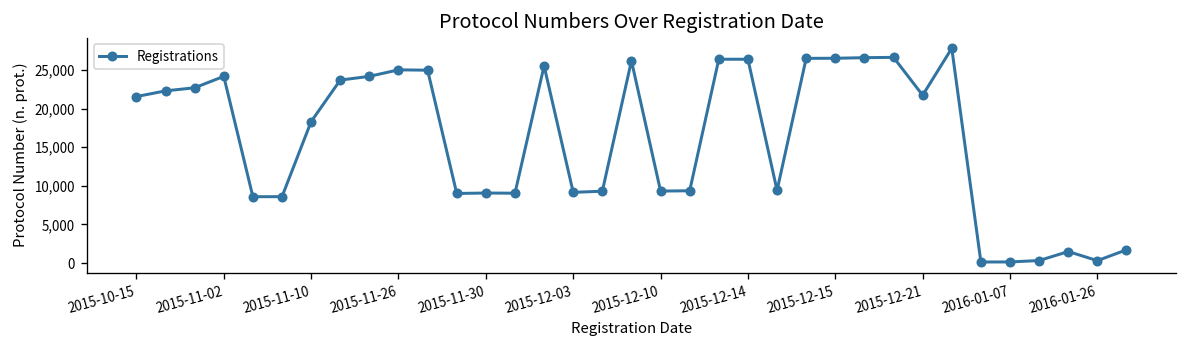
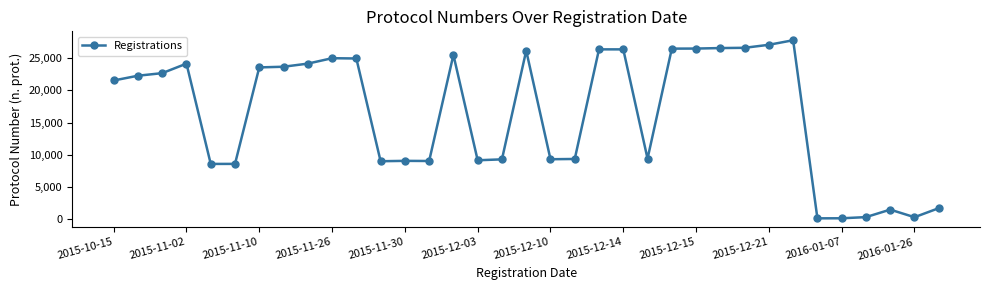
2015-11-10: 18,000 -> 24,000
2015-12-21: 22,000 -> 27,000
